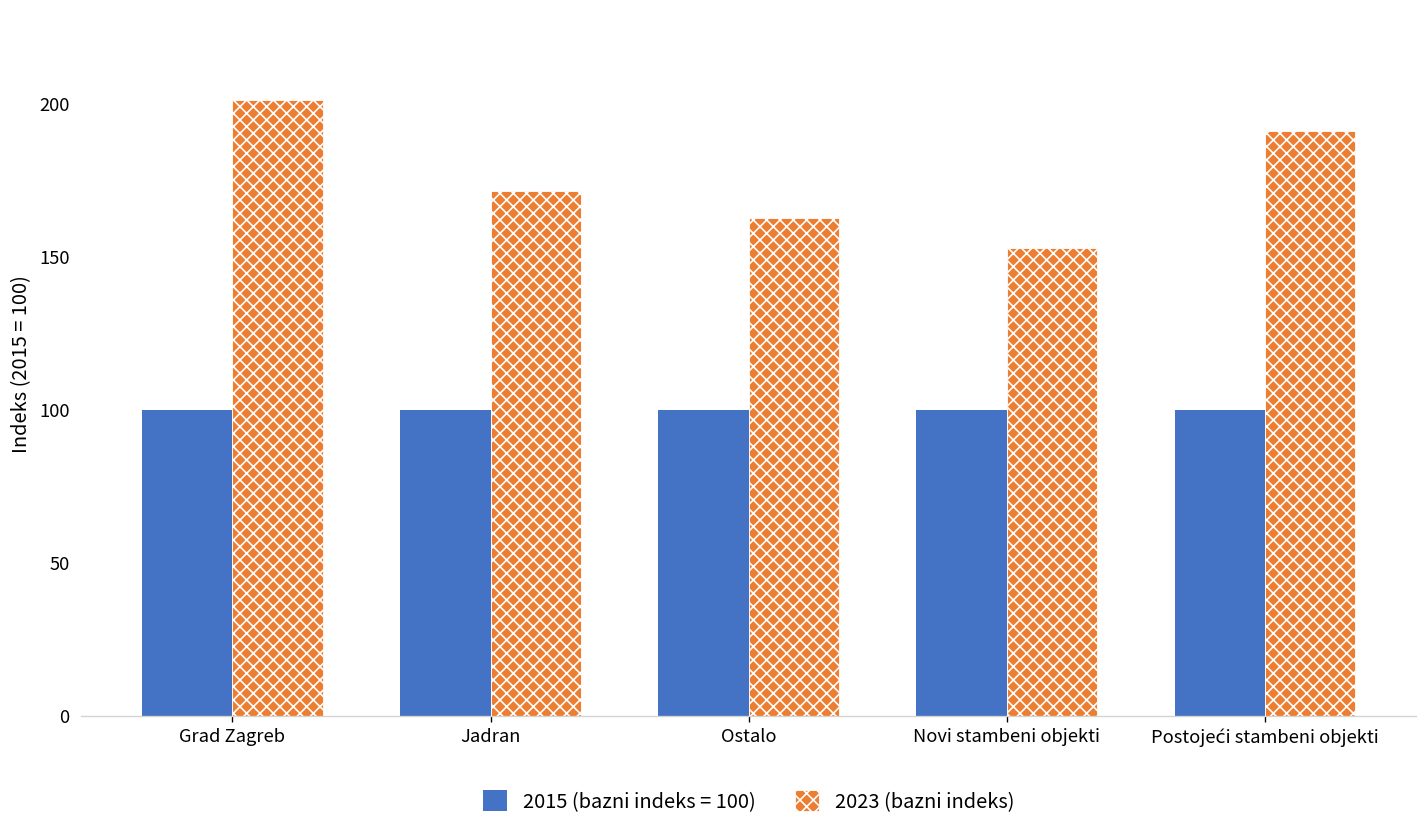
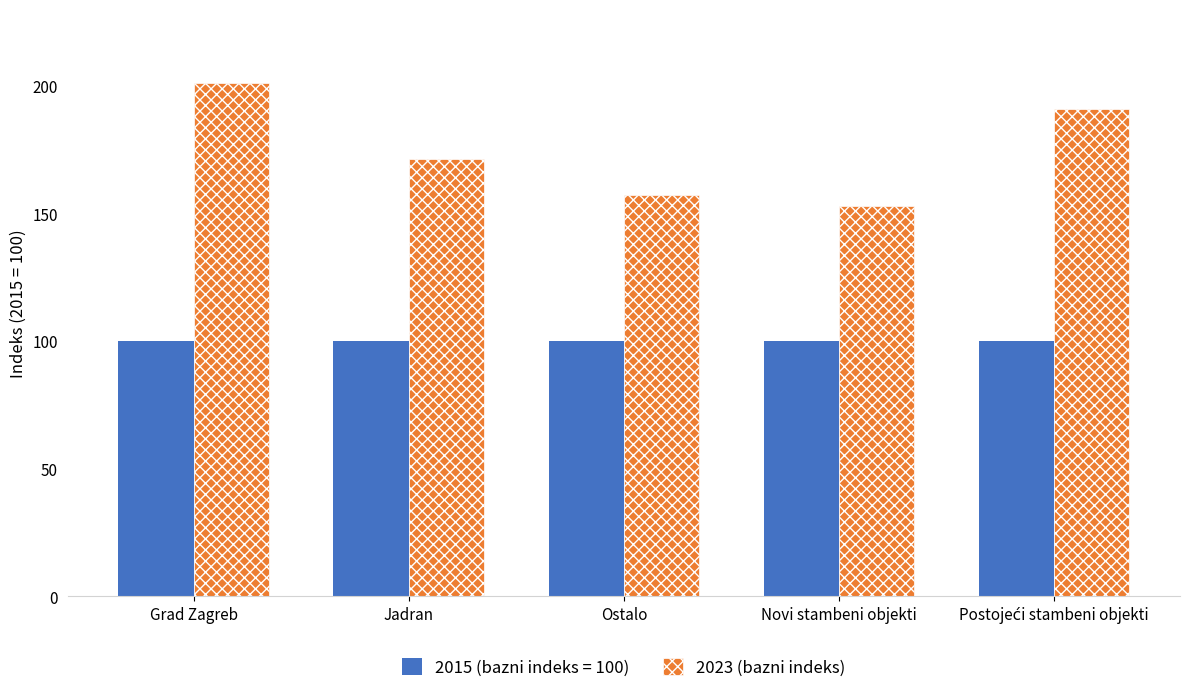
2023 (bazni indeks), Ostalo: 162 -> 157
